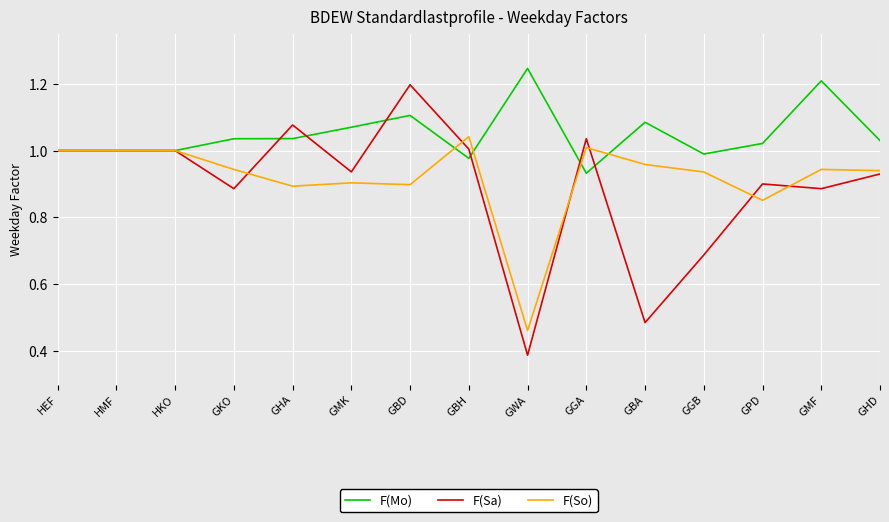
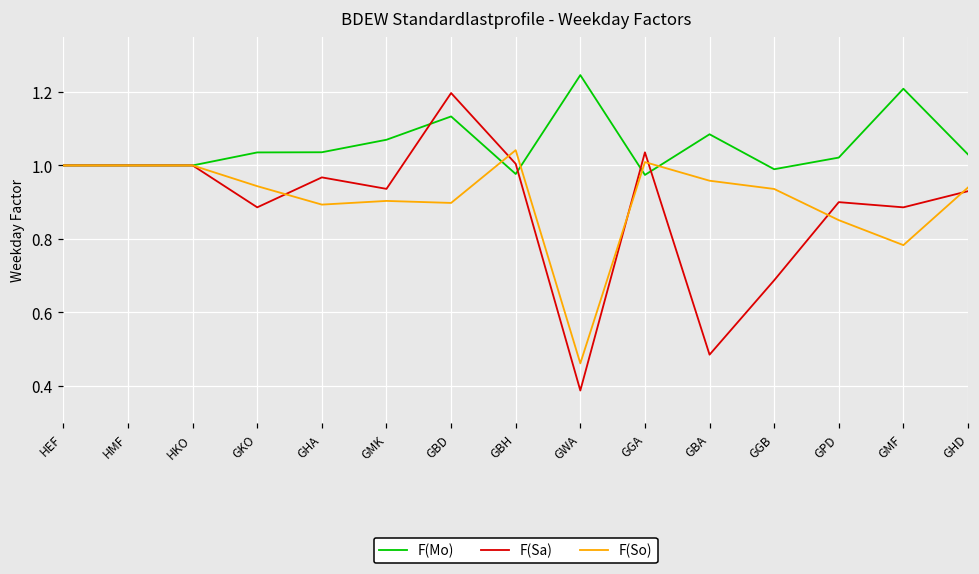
F(Sa), GHA: 1.08 -> 0.97
F(Mo), GBD: 1.11 -> 1.13
F(Mo), GGA: 0.93 -> 0.97
F(So), GMF: 0.94 -> 0.78
